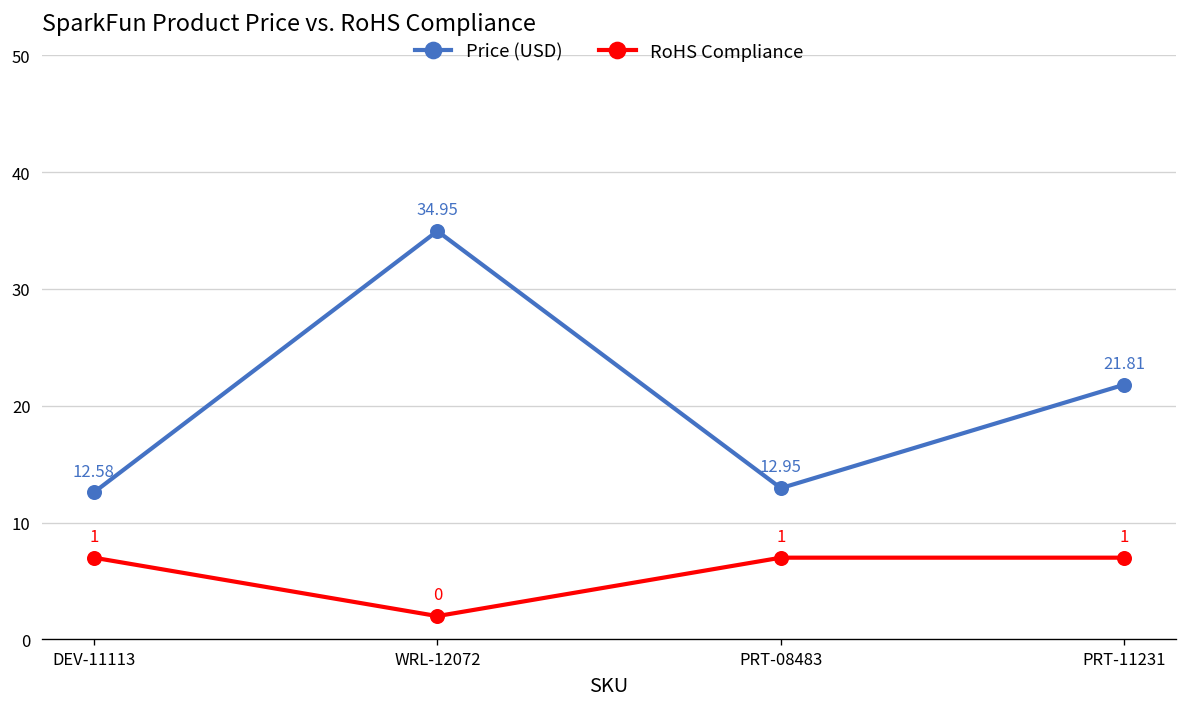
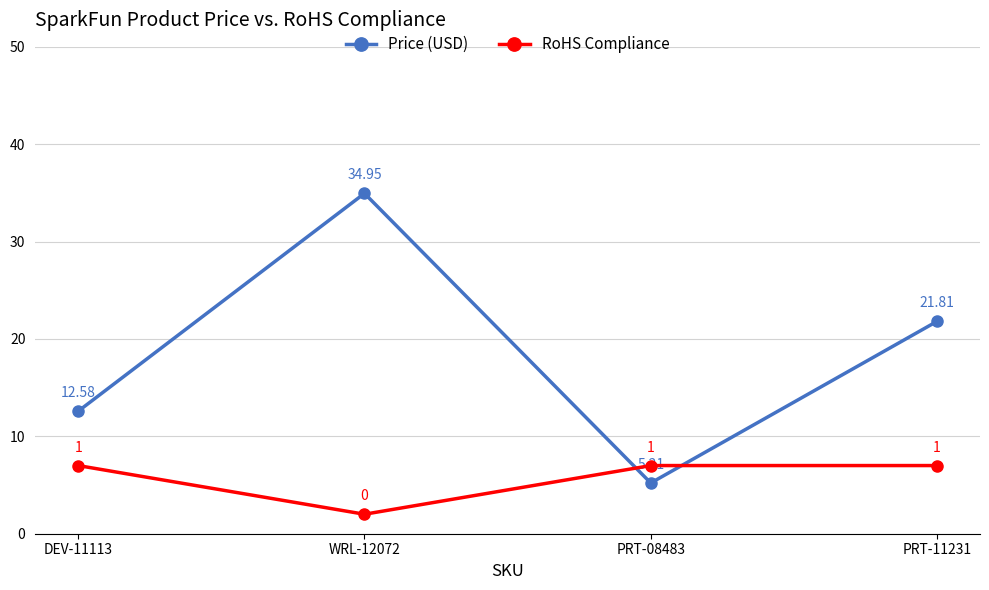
Price (USD), PRT-08483: 12.95 -> 5.21
